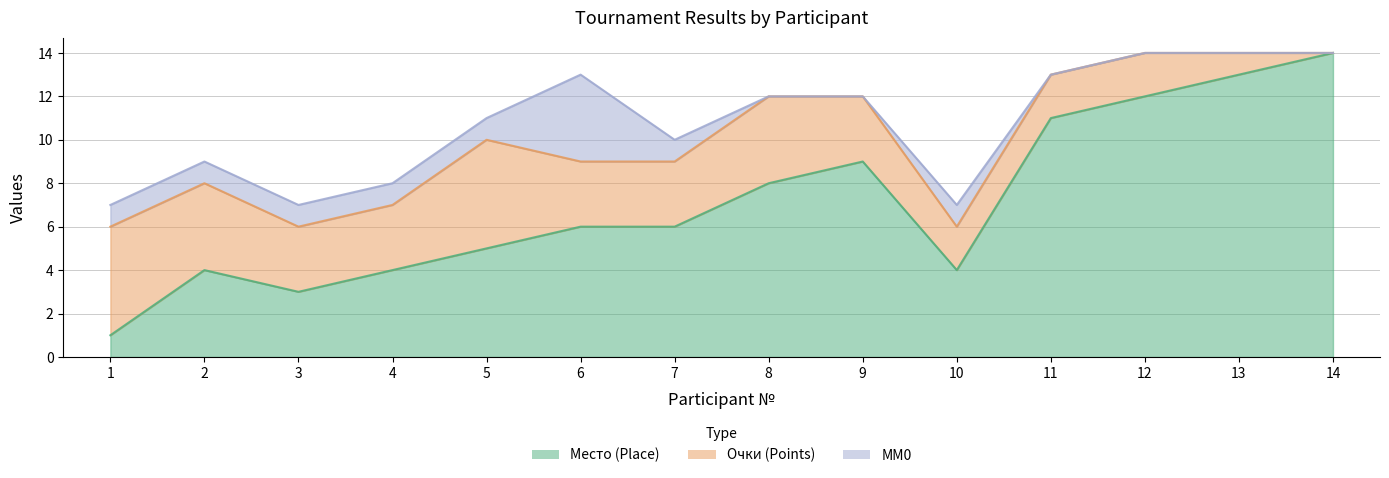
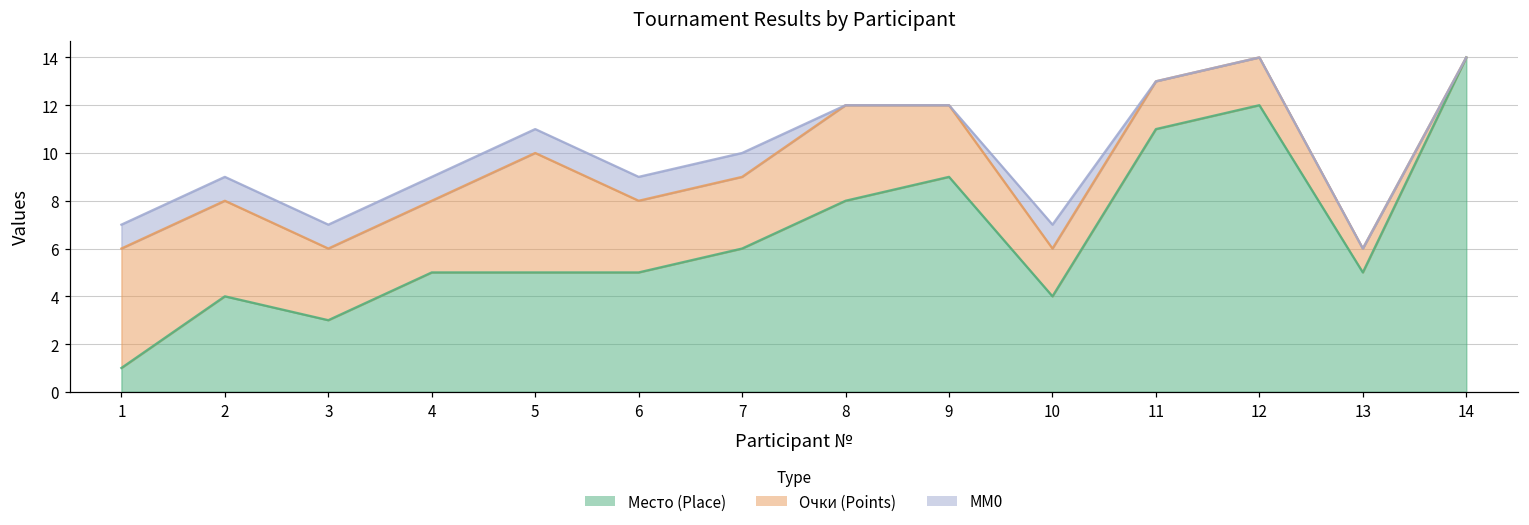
Место (Place), 4: 4 -> 5
Место (Place), 6: 6 -> 5
MM0, 6: 4 -> 1
Место (Place), 13: 13 -> 5
